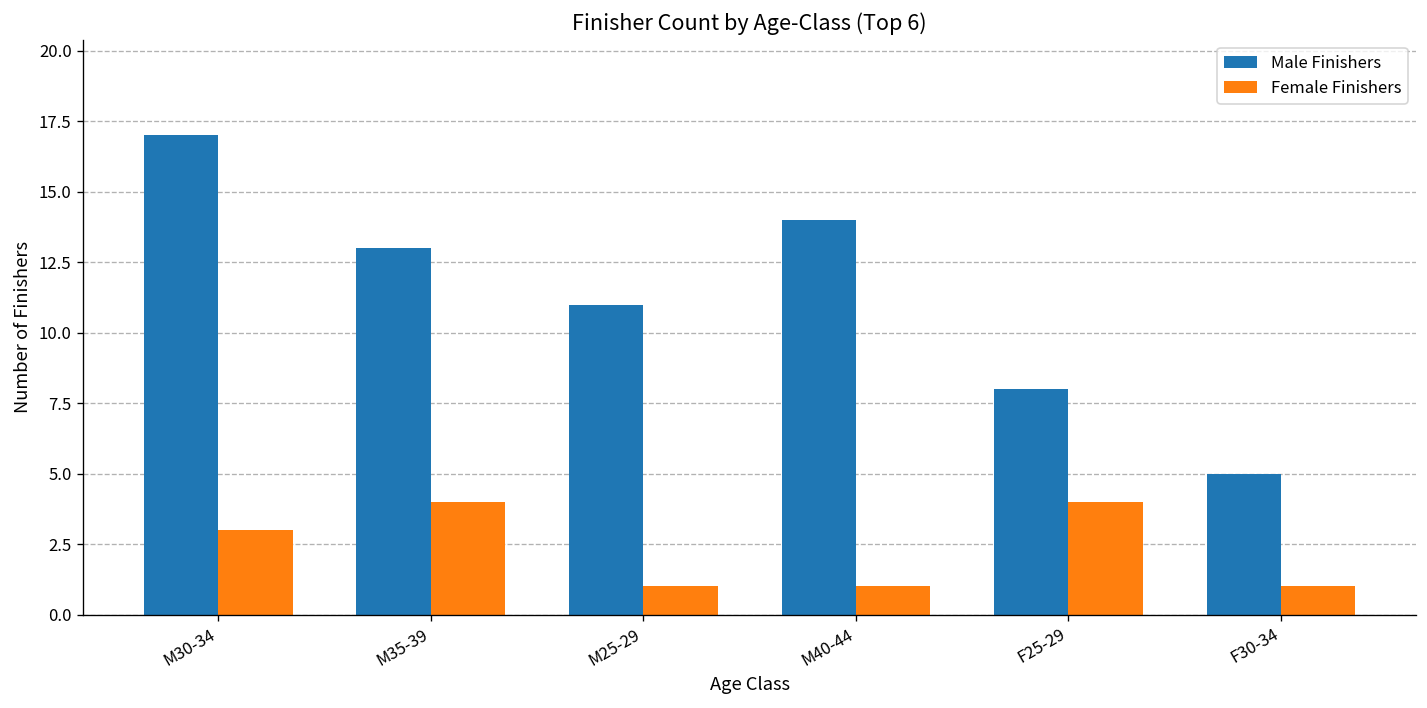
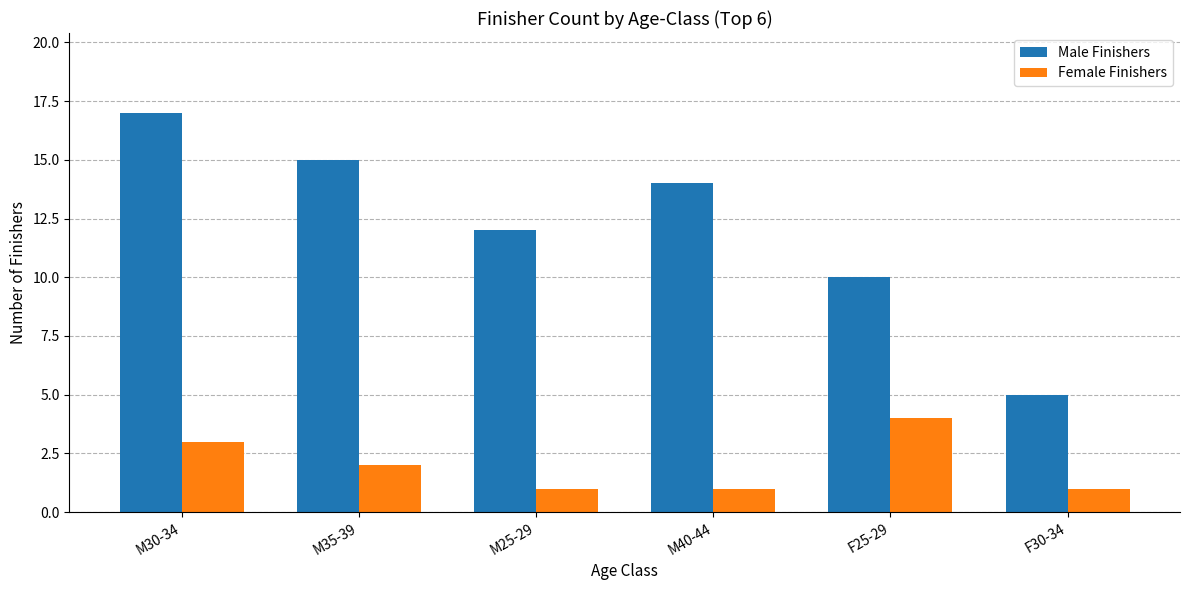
Male Finishers, M35-39: 13 -> 15
Female Finishers, M35-39: 4 -> 2
Male Finishers, M25-29: 11 -> 12
Male Finishers, F25-29: 8 -> 10
